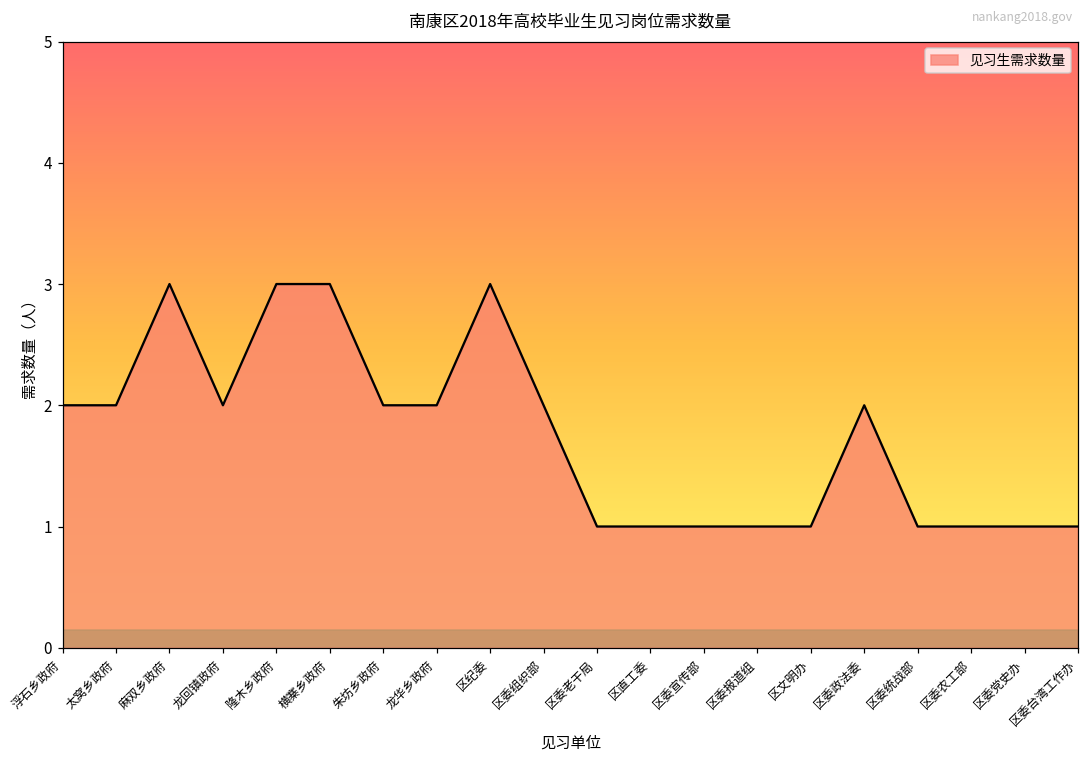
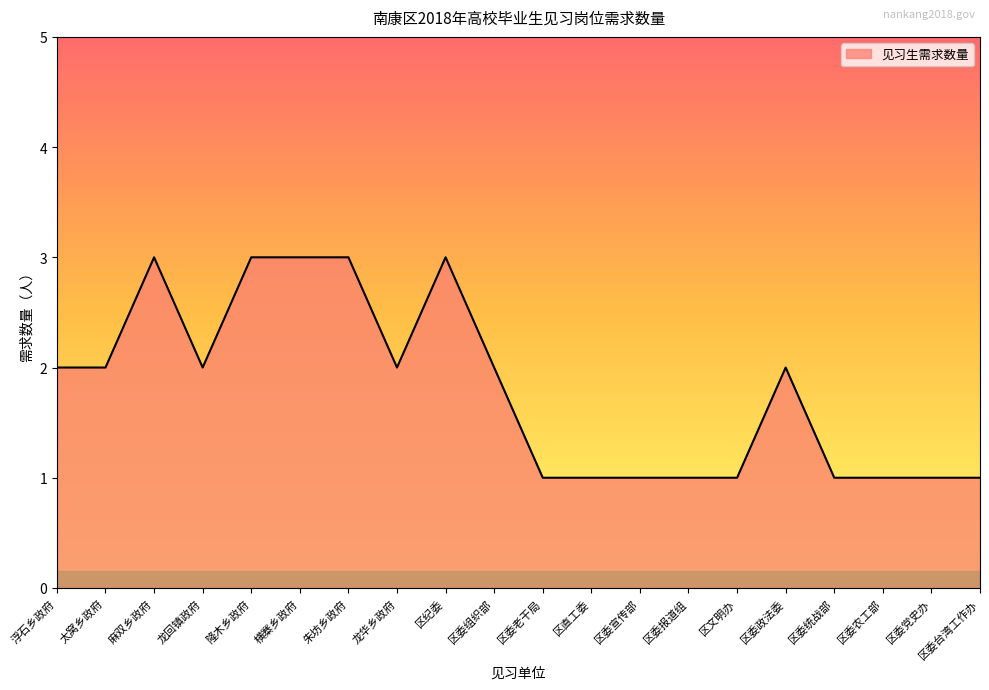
朱坊乡政府: 2 -> 3
